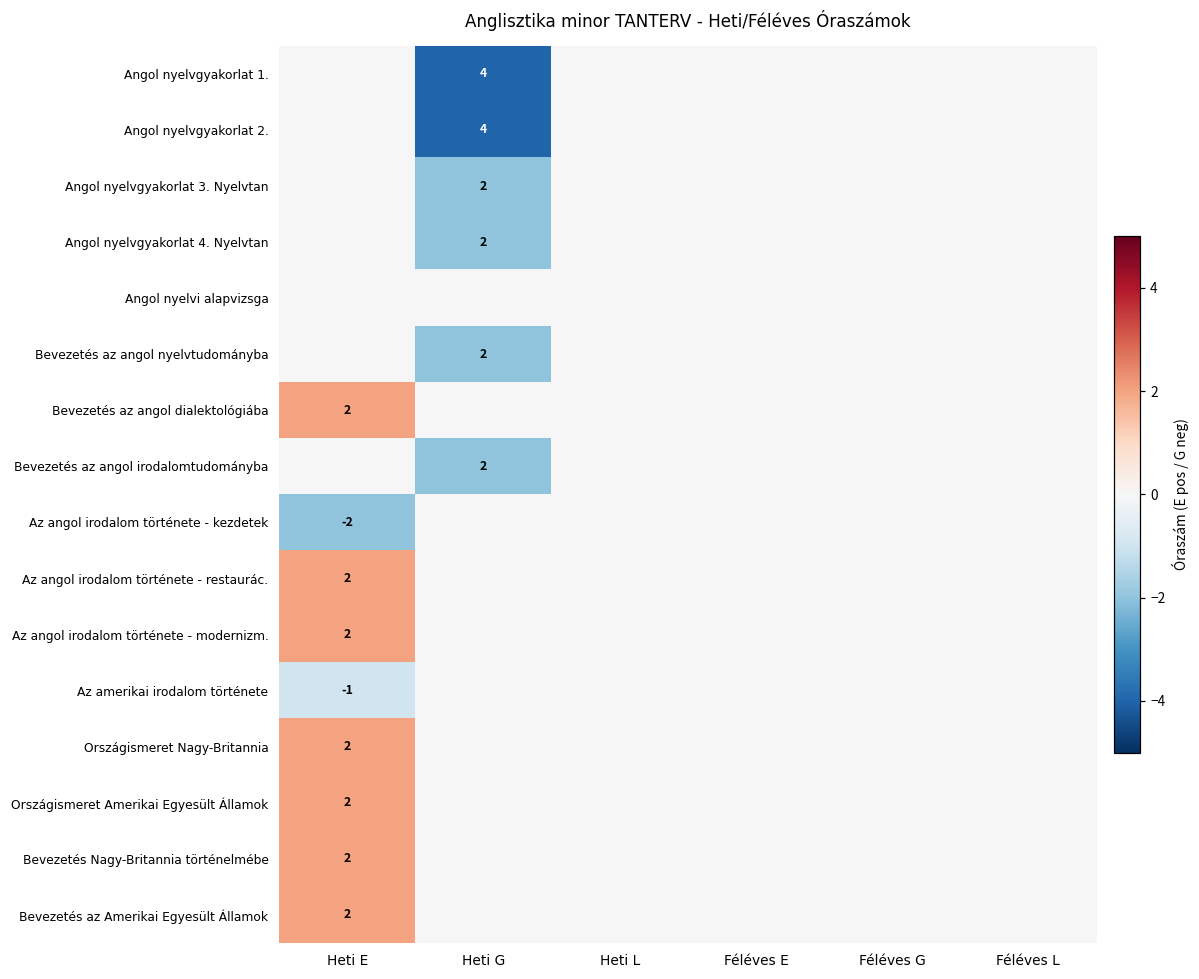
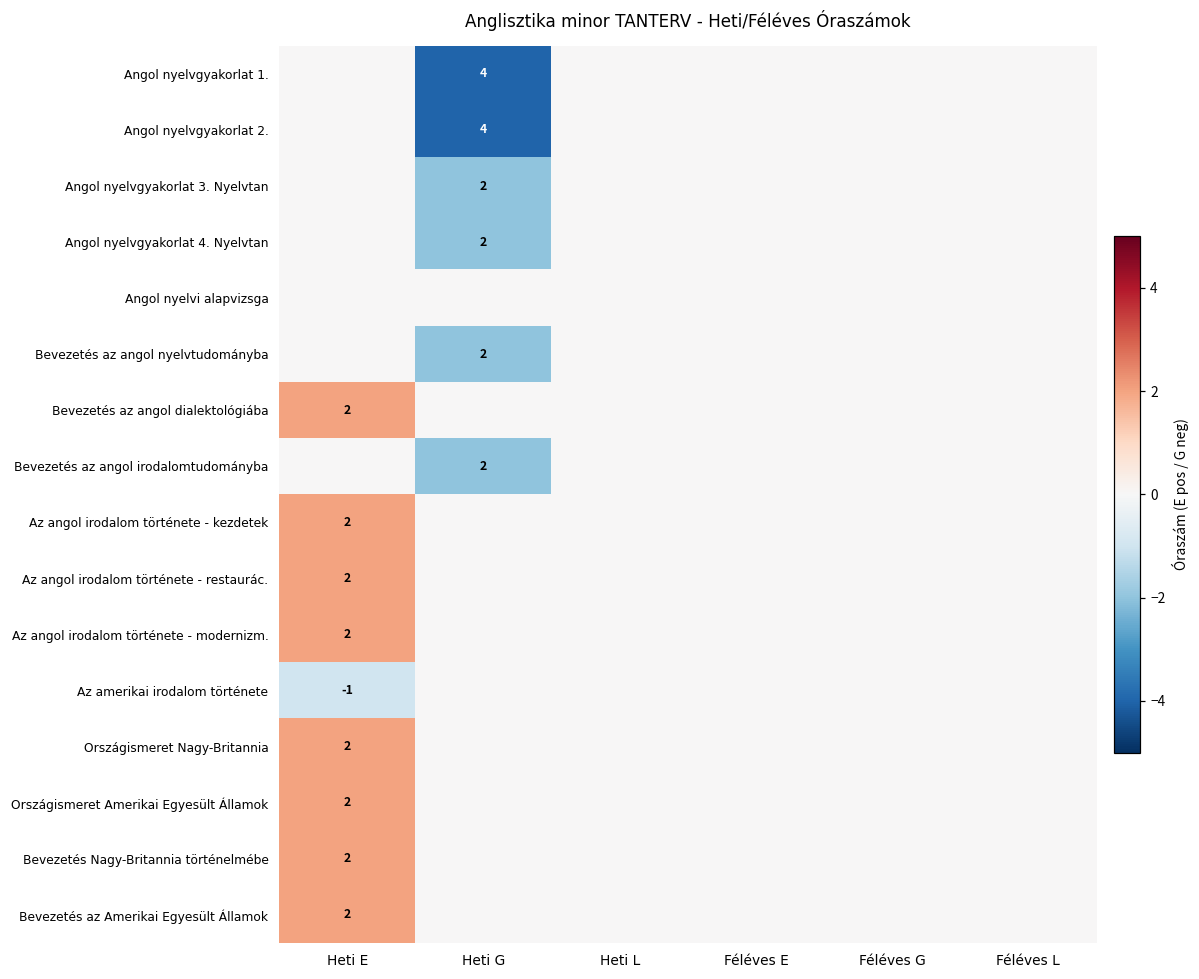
Az angol irodalom története - kezdetek, Heti E: -2 -> 2
